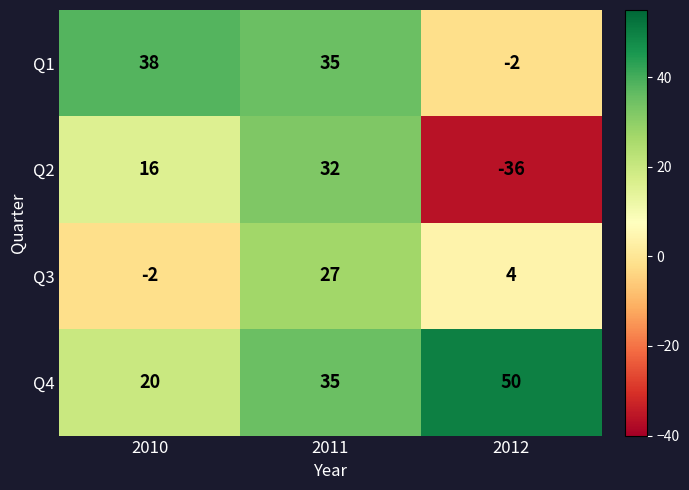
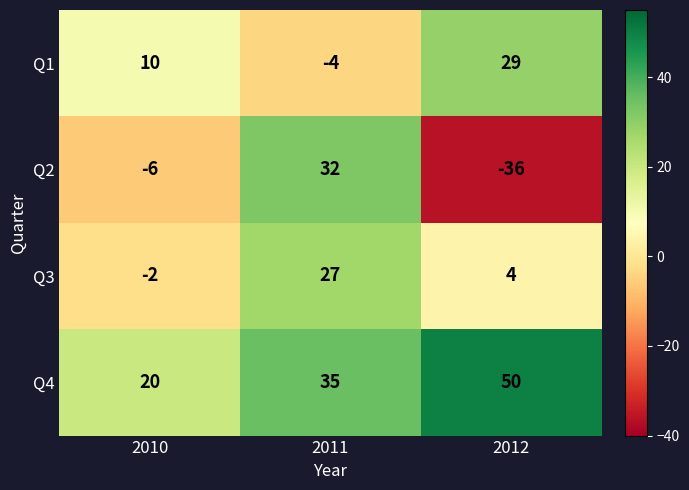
Q1, 2010: 38 -> 10
Q1, 2011: 35 -> -4
Q1, 2012: -2 -> 29
Q2, 2010: 16 -> -6
